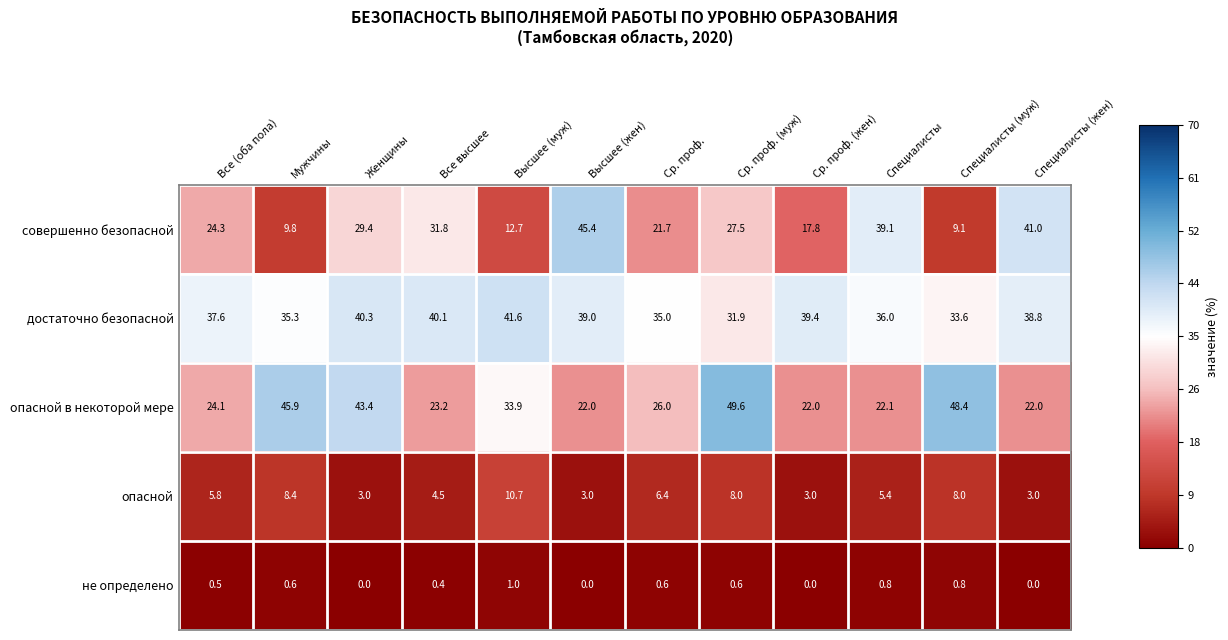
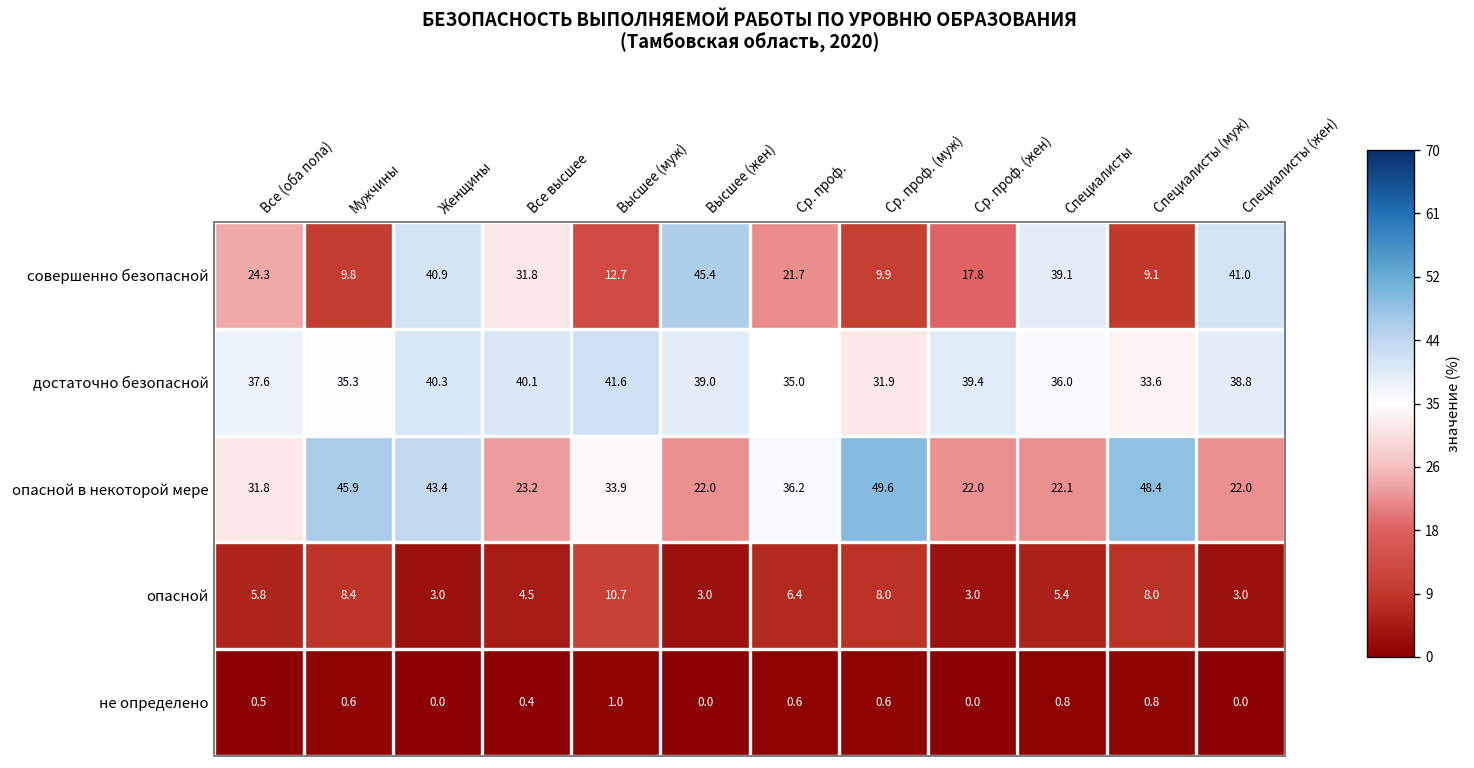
совершенно безопасной, Женщины: 29.4 -> 40.9
совершенно безопасной, Ср. проф. (муж): 27.5 -> 9.9
опасной в некоторой мере, Все (оба пола): 24.1 -> 31.8
опасной в некоторой мере, Ср. проф.: 26.0 -> 36.2
